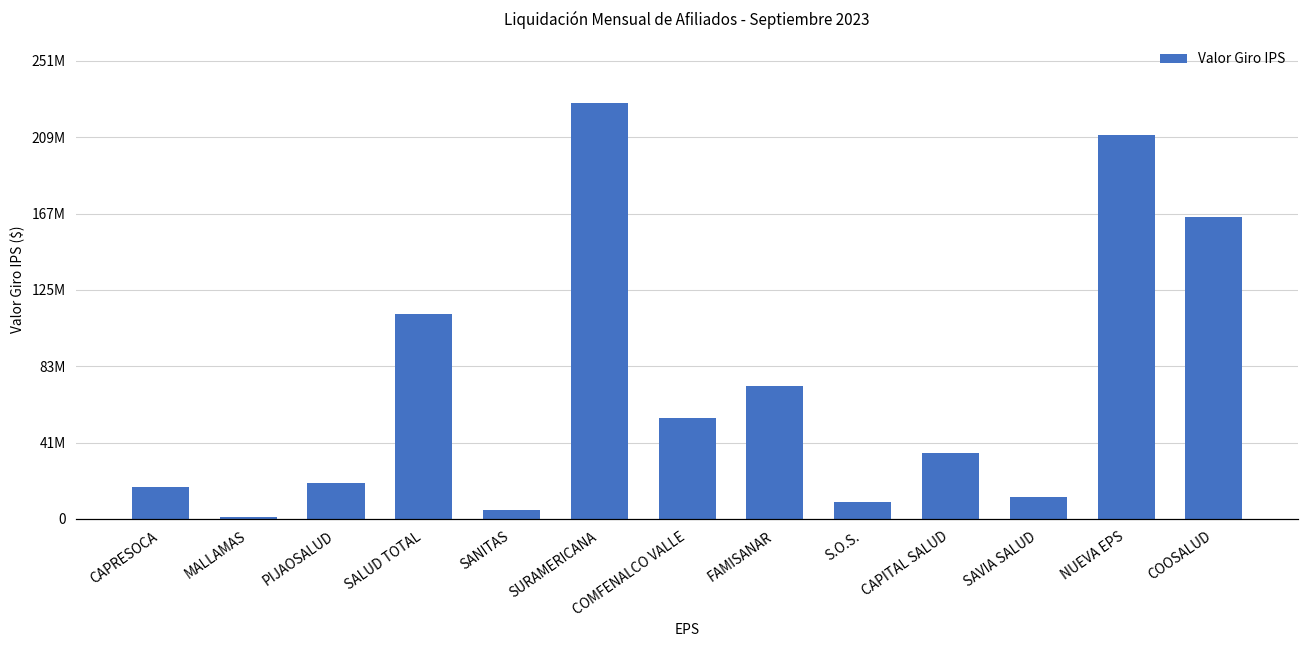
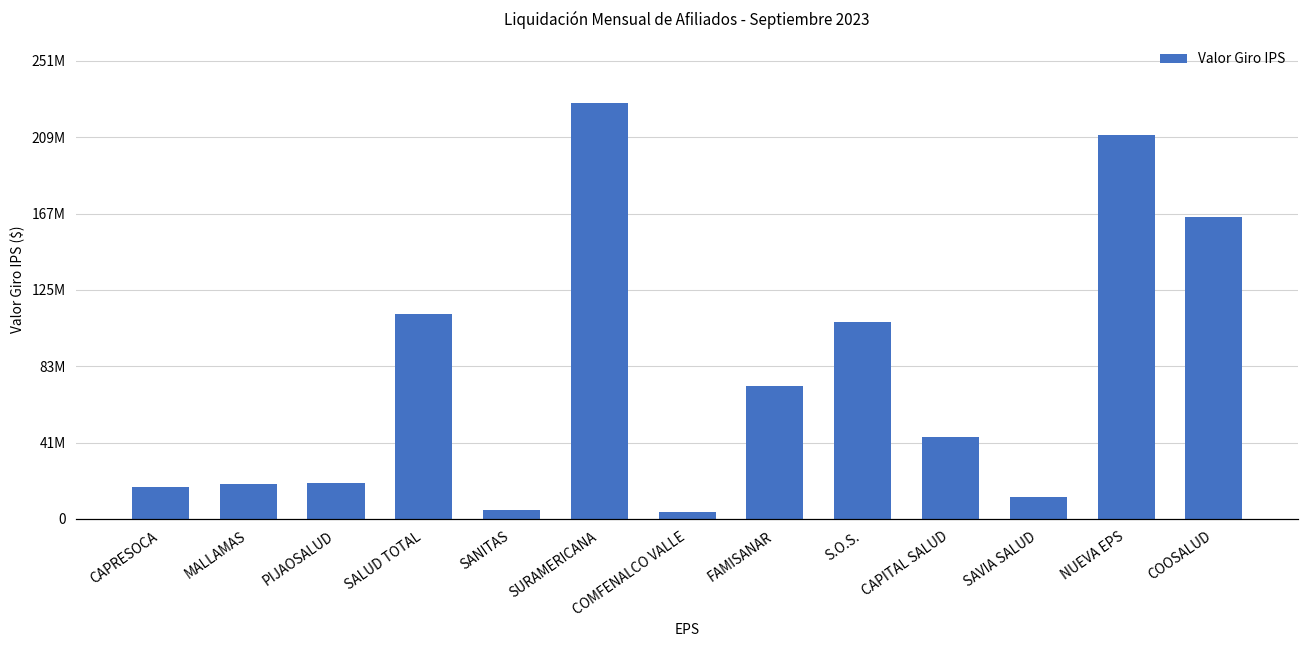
MALLAMAS: 1000000 -> 19000000
COMFENALCO VALLE: 55000000 -> 4000000
S.O.S.: 9000000 -> 108000000
CAPITAL SALUD: 37000000 -> 45000000
